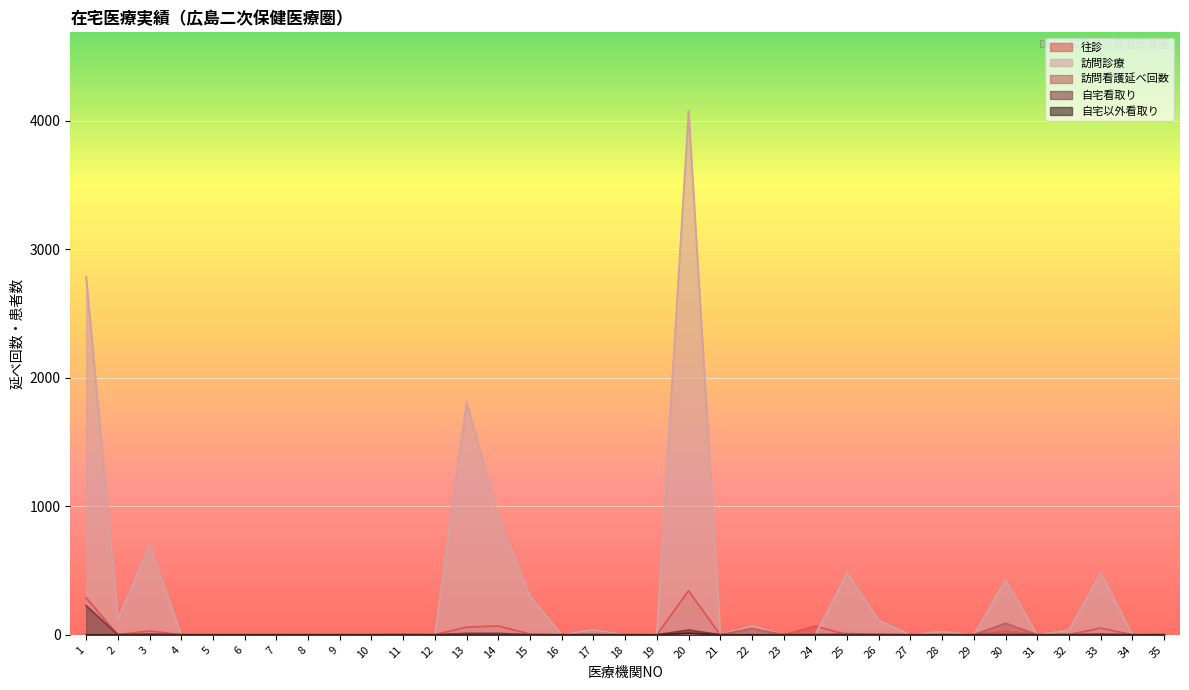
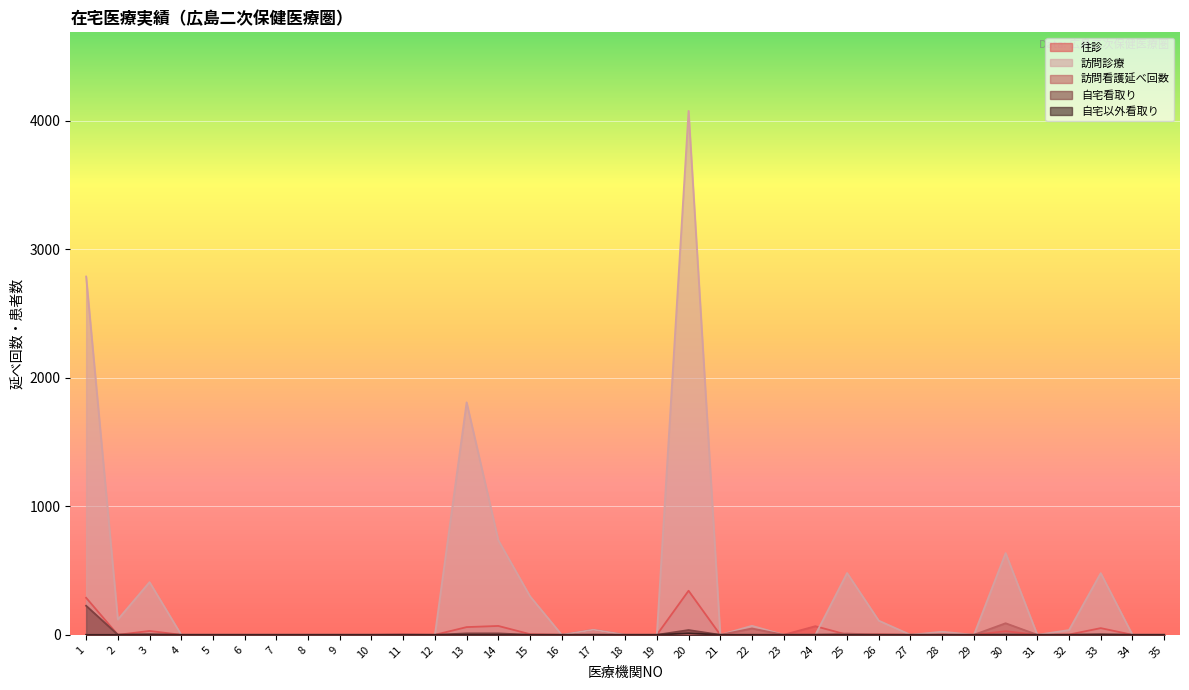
訪問診療, 3: 700 -> 410
訪問診療, 14: 920 -> 740
訪問診療, 30: 420 -> 640
